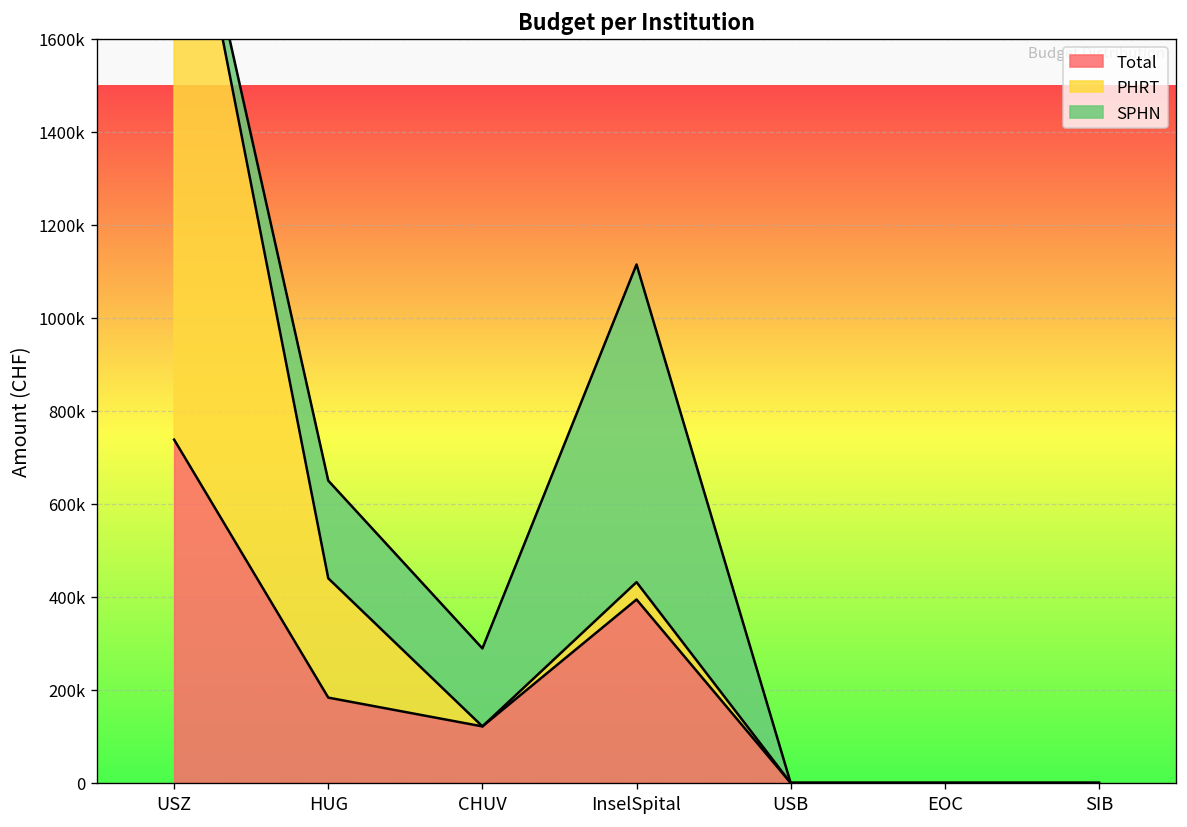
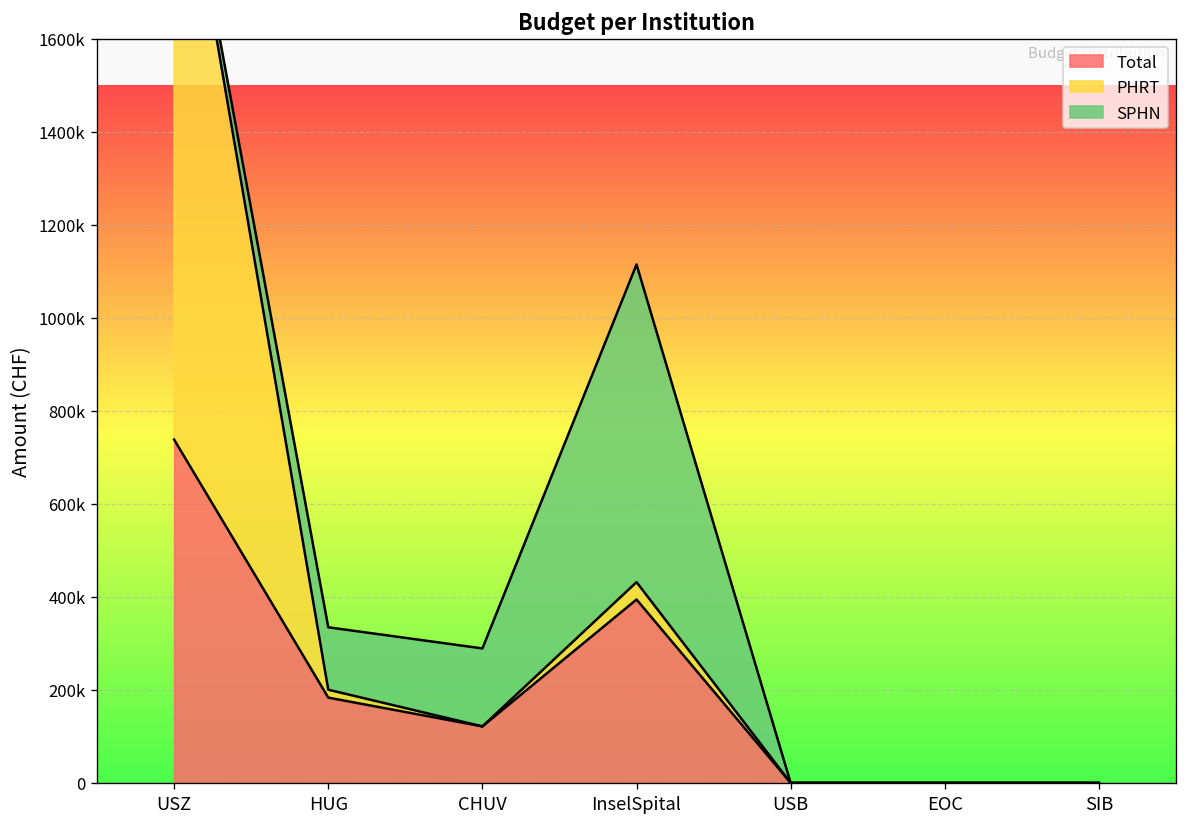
PHRT, HUG: 260000 -> 20000
SPHN, HUG: 210000 -> 130000
